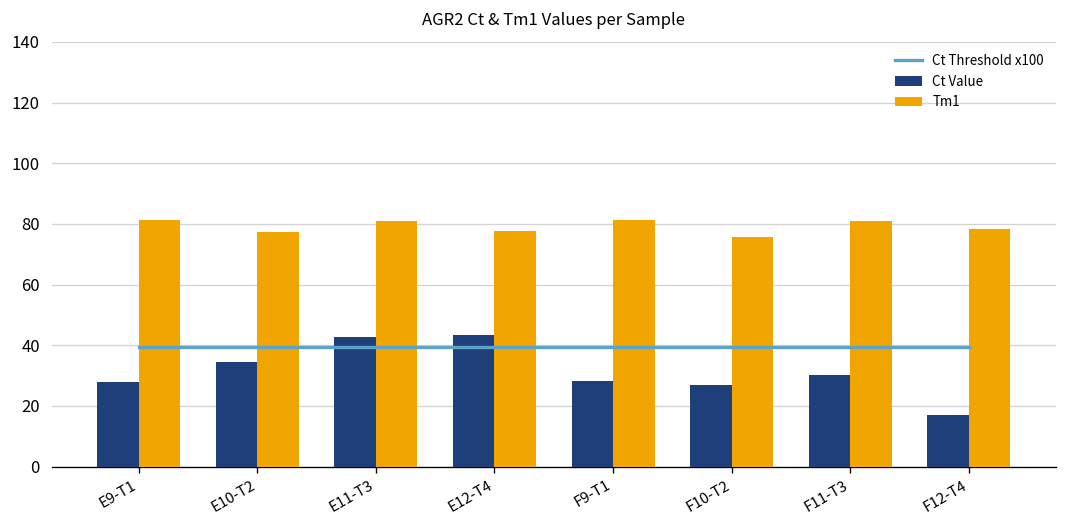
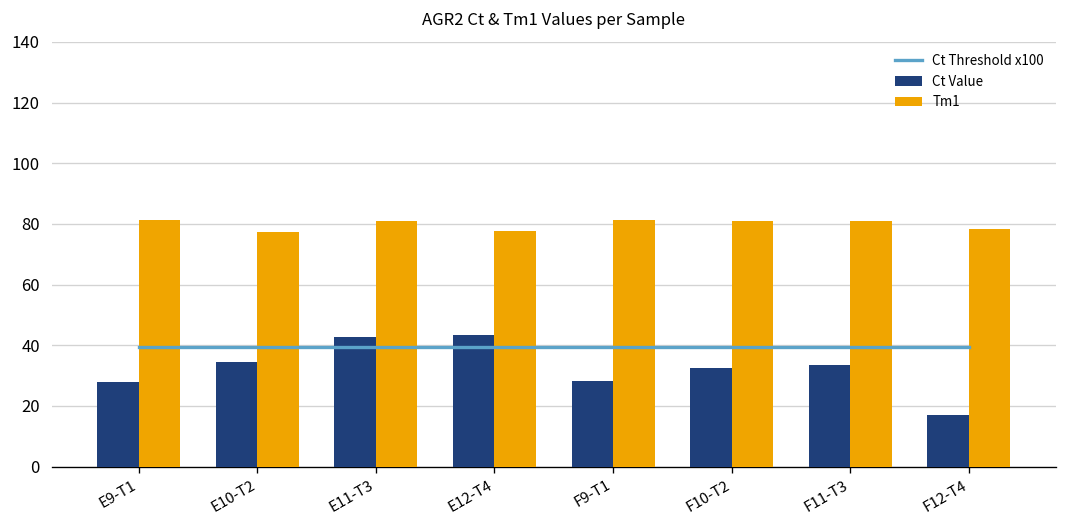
Ct Value, F10-T2: 27 -> 32
Tm1, F10-T2: 76 -> 81
Ct Value, F11-T3: 30 -> 34
